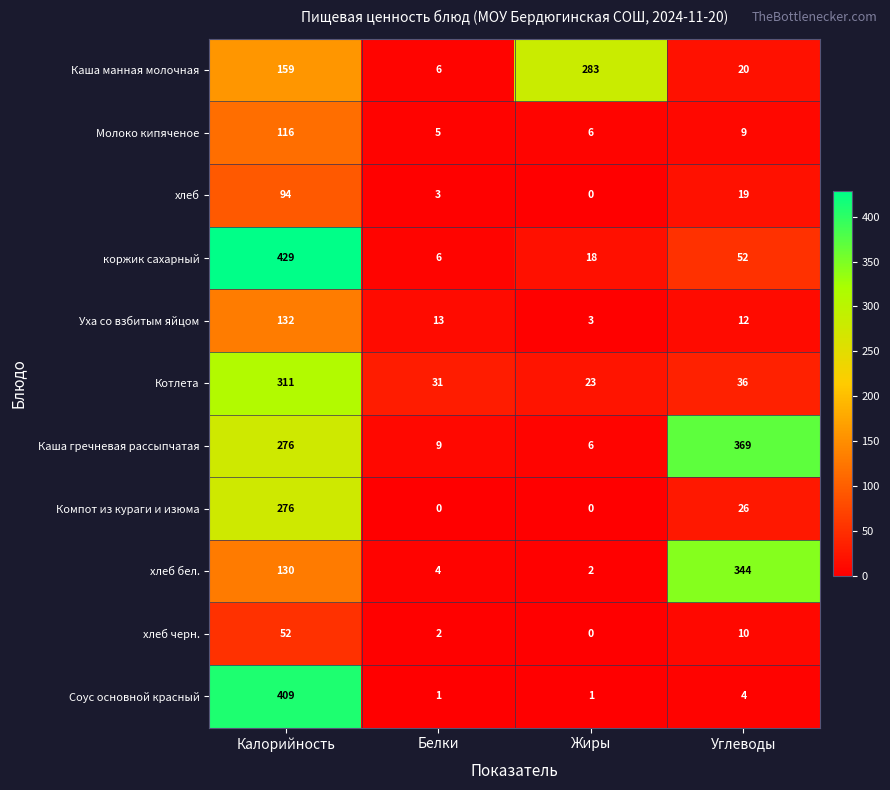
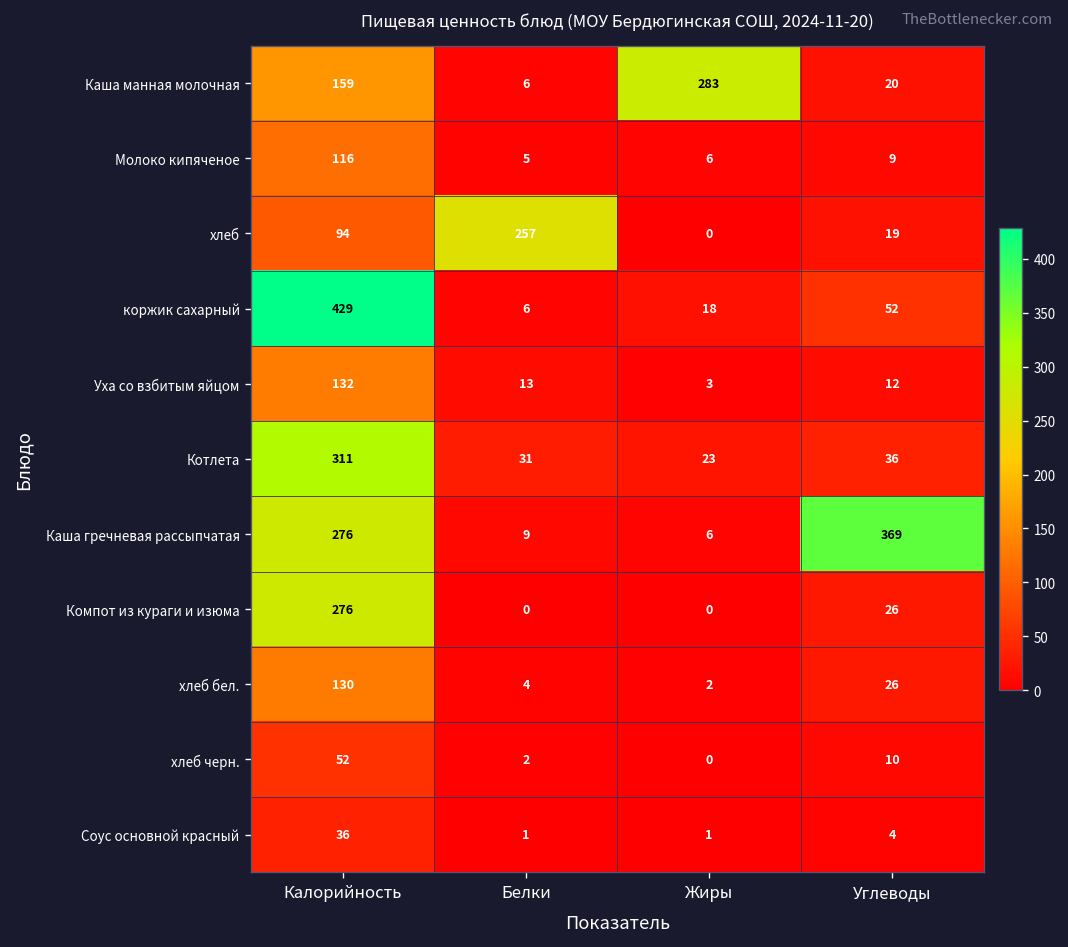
хлеб, Белки: 3 -> 257
хлеб бел., Углеводы: 344 -> 26
Соус основной красный, Калорийность: 409 -> 36
